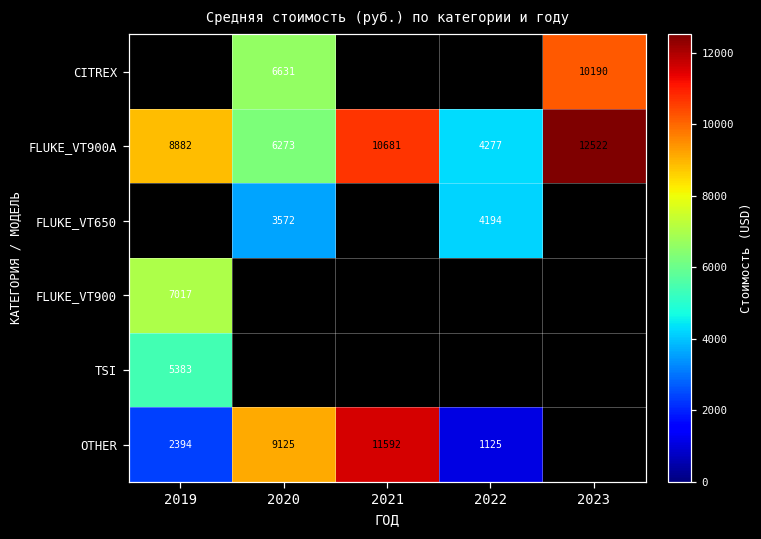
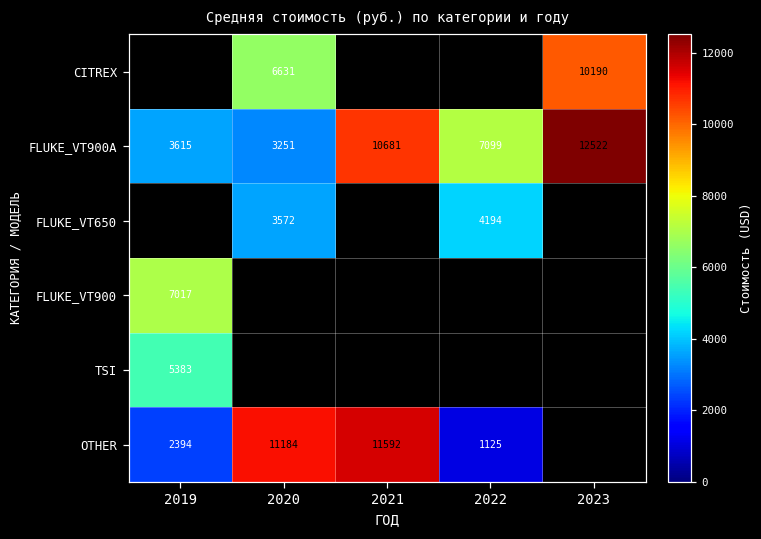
FLUKE_VT900A, 2019: 8882 -> 3615
FLUKE_VT900A, 2020: 6273 -> 3251
FLUKE_VT900A, 2022: 4277 -> 7099
OTHER, 2020: 9125 -> 11184
